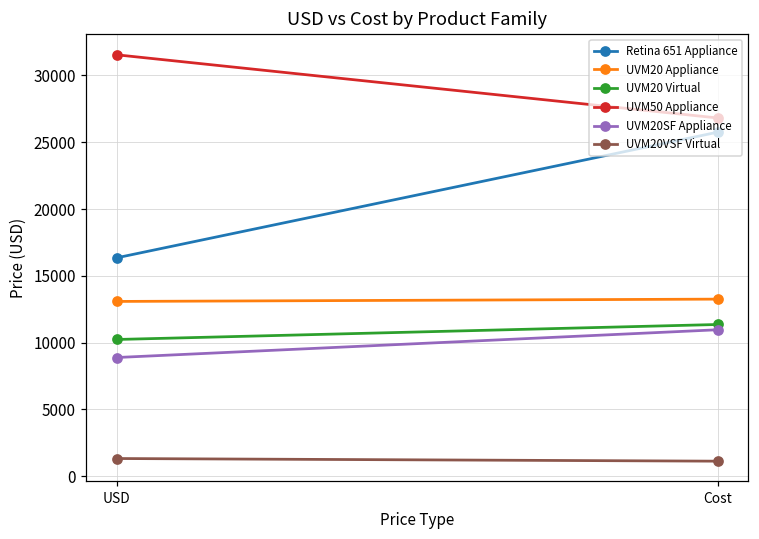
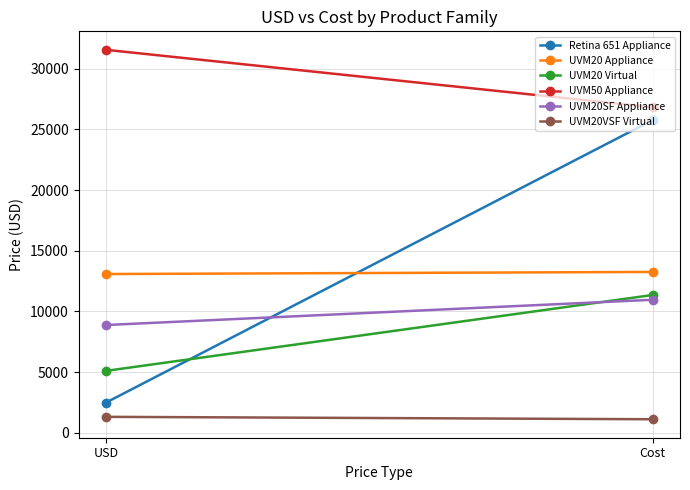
Retina 651 Appliance, USD: 16300 -> 2500
UVM20 Virtual, USD: 10200 -> 5100
